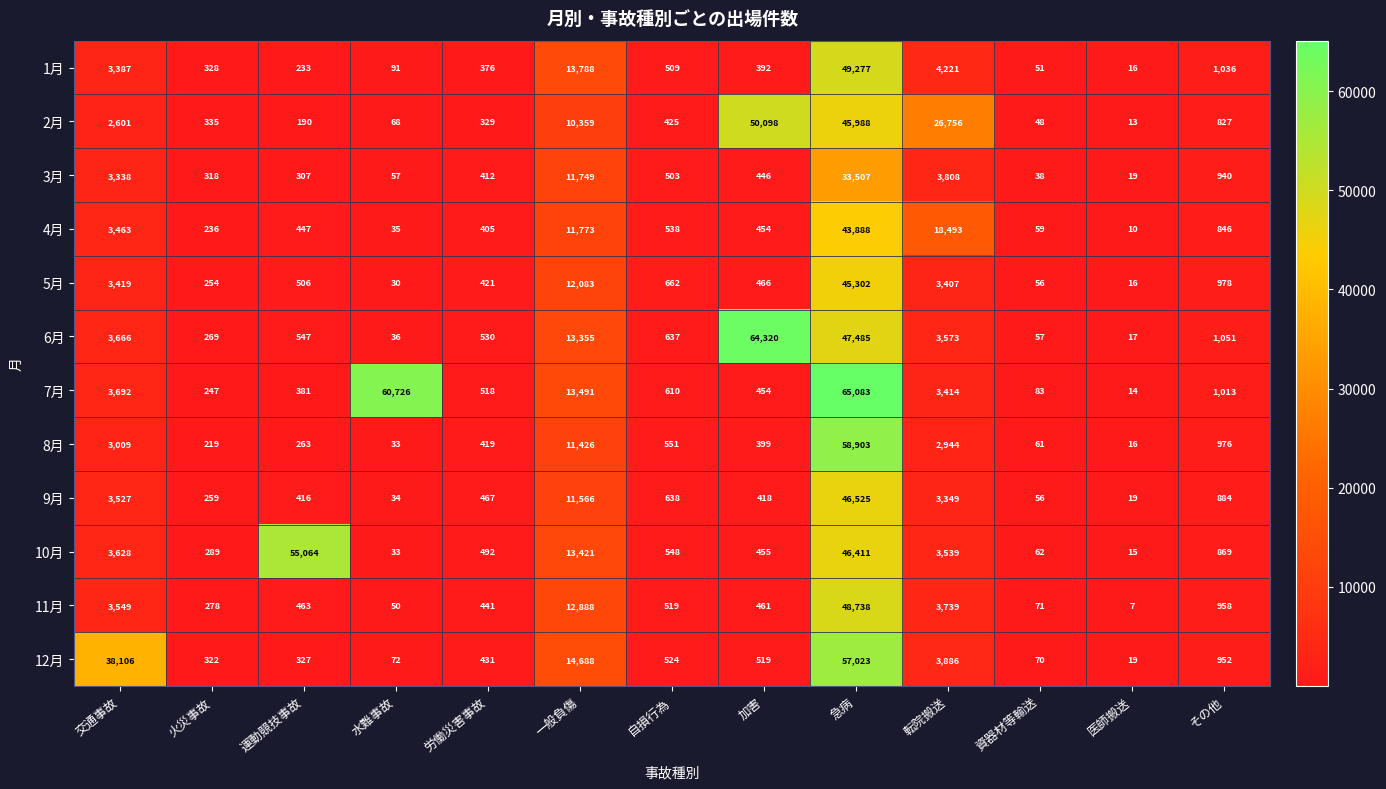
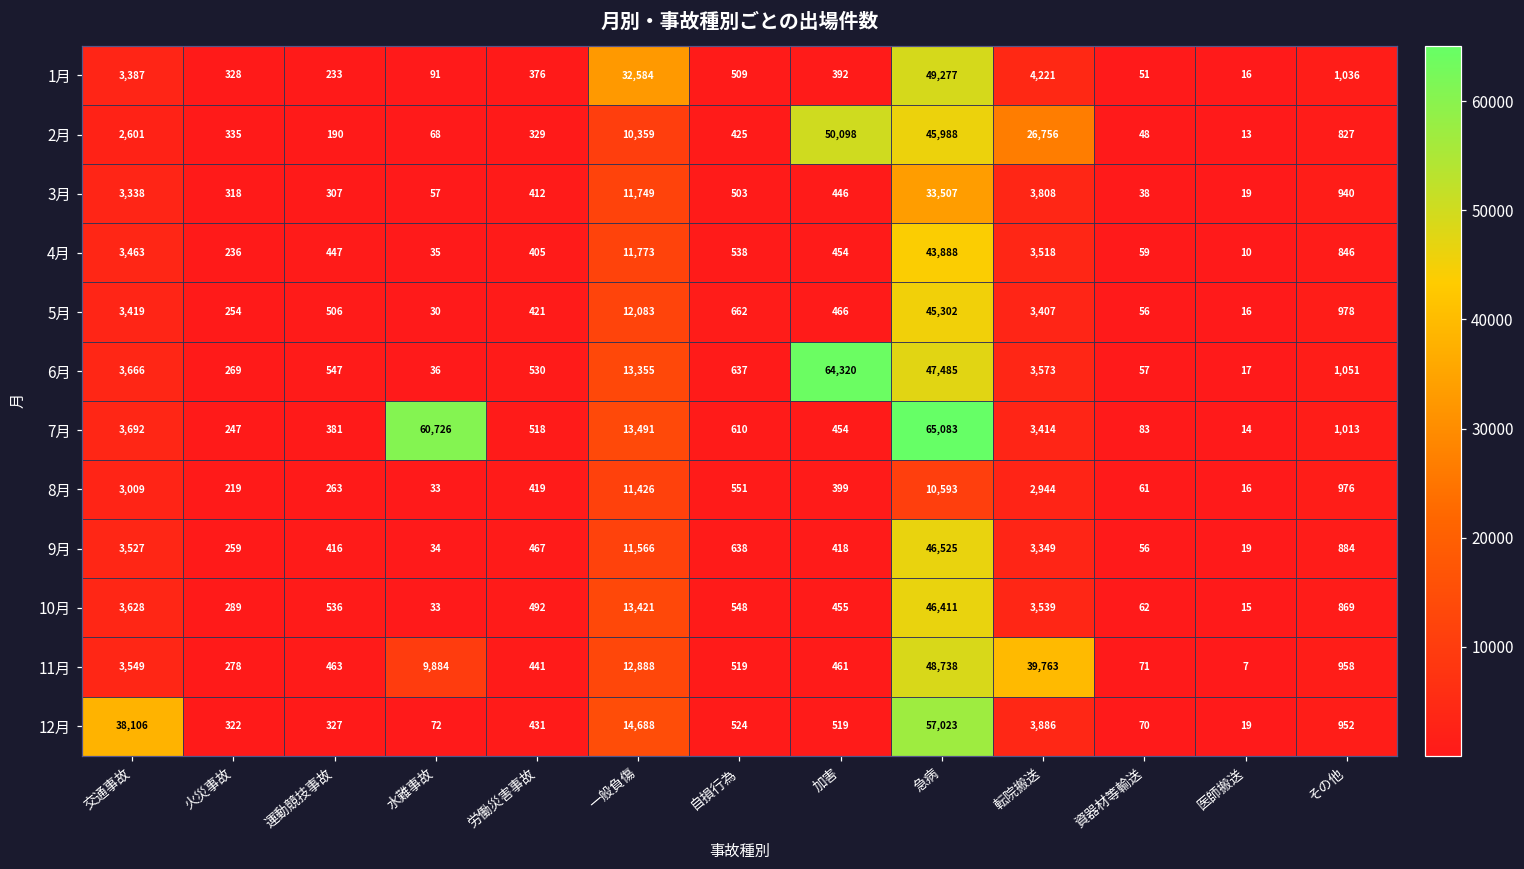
1月, 一般負傷: 13,788 -> 32,584
4月, 転院搬送: 18,493 -> 3,518
8月, 急病: 58,903 -> 10,593
10月, 運動競技事故: 55,064 -> 536
11月, 水難事故: 50 -> 9,884
11月, 転院搬送: 3,739 -> 39,763
